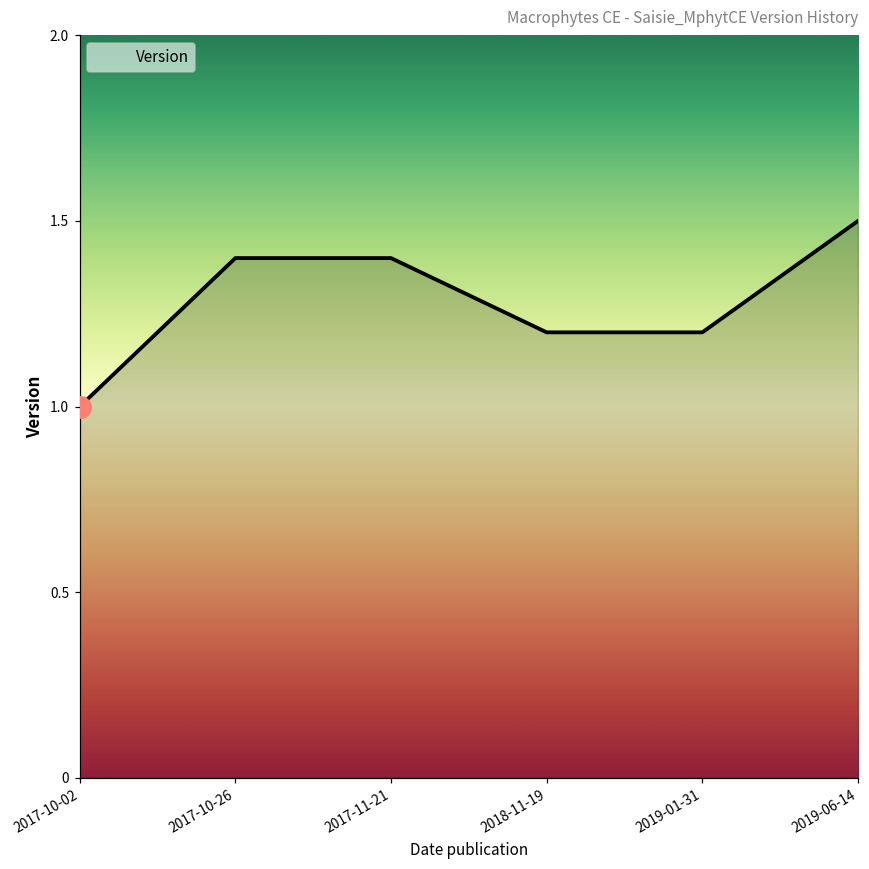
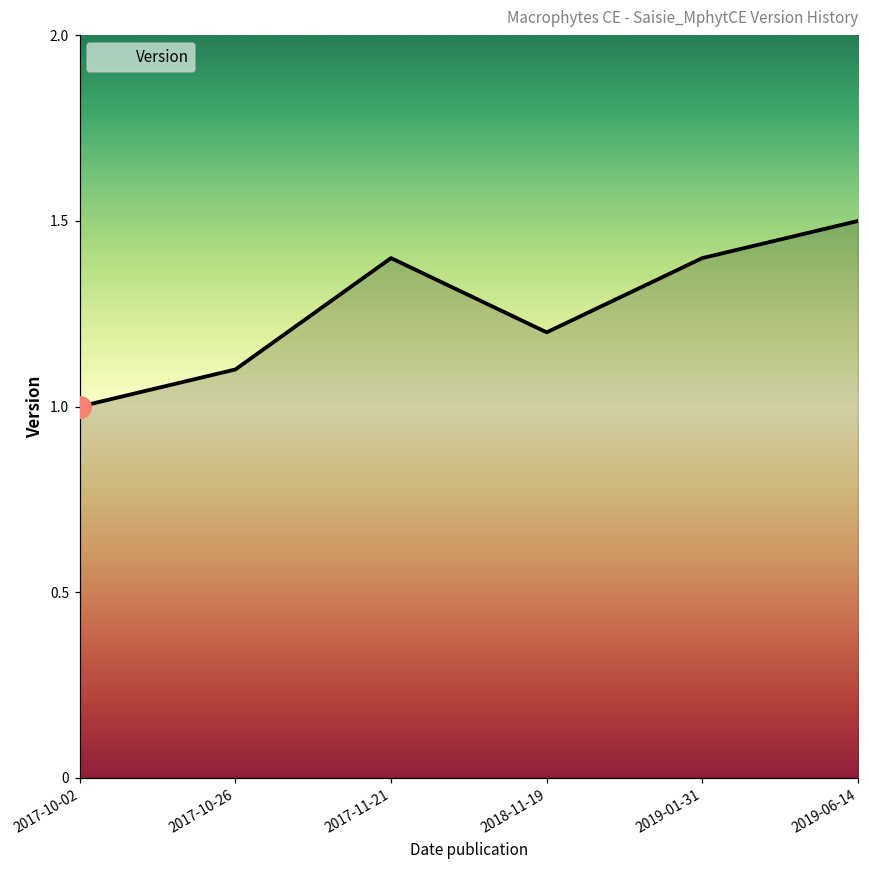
Version, 2017-10-26: 1.4 -> 1.1
Version, 2019-01-31: 1.2 -> 1.4
